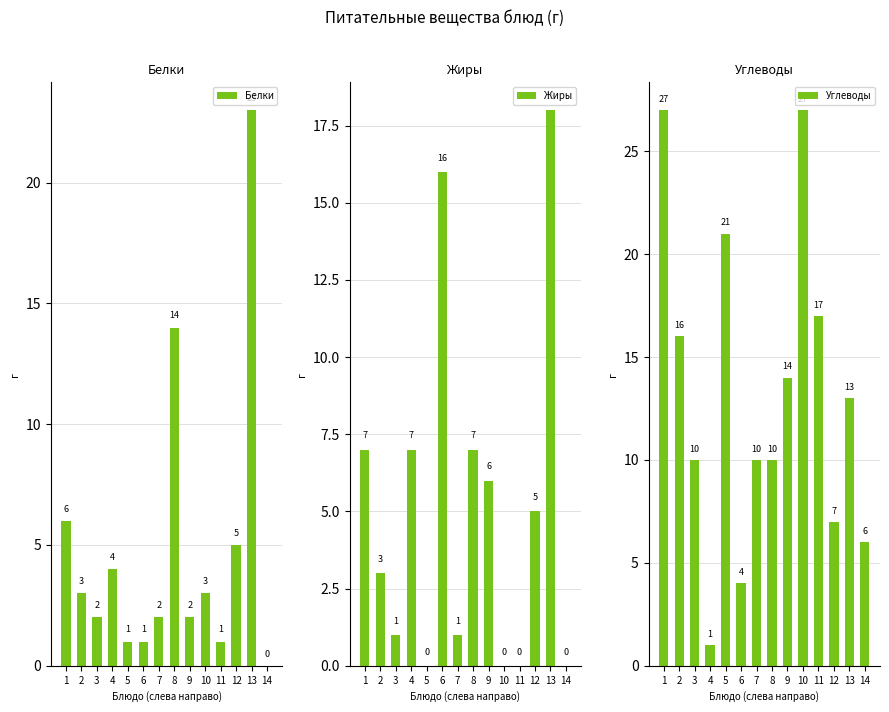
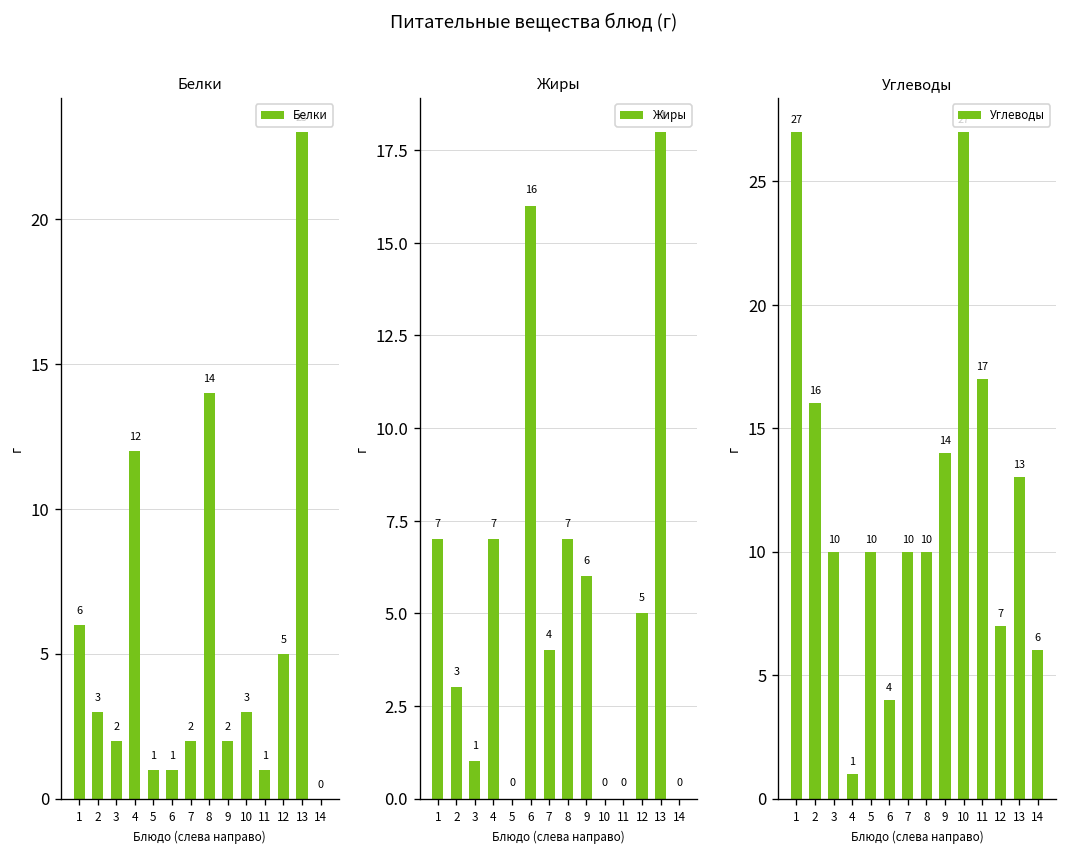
Белки, 4: 4 -> 12
Жиры, 7: 1 -> 4
Углеводы, 5: 21 -> 10
